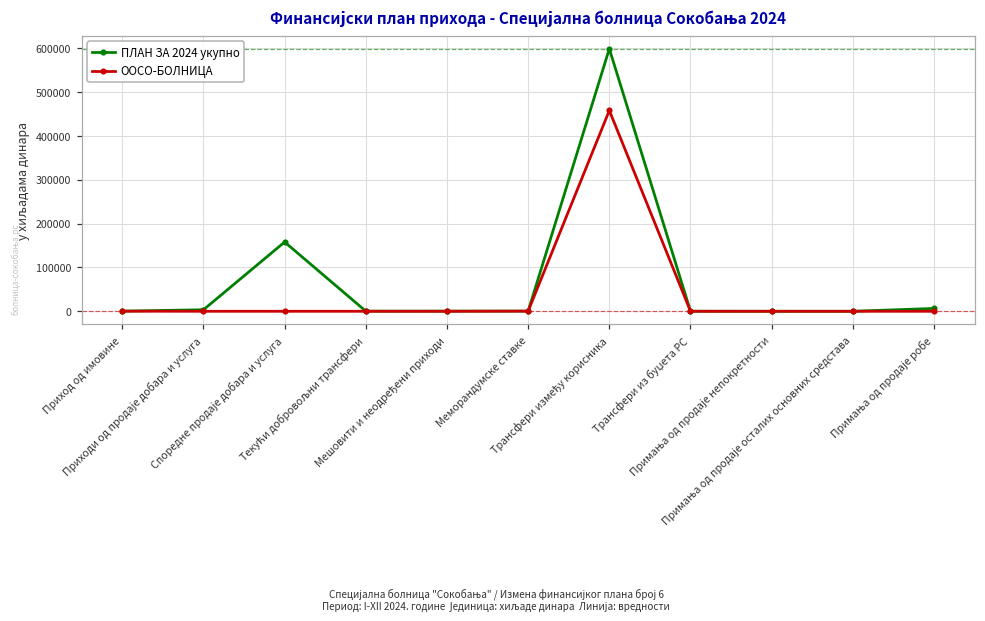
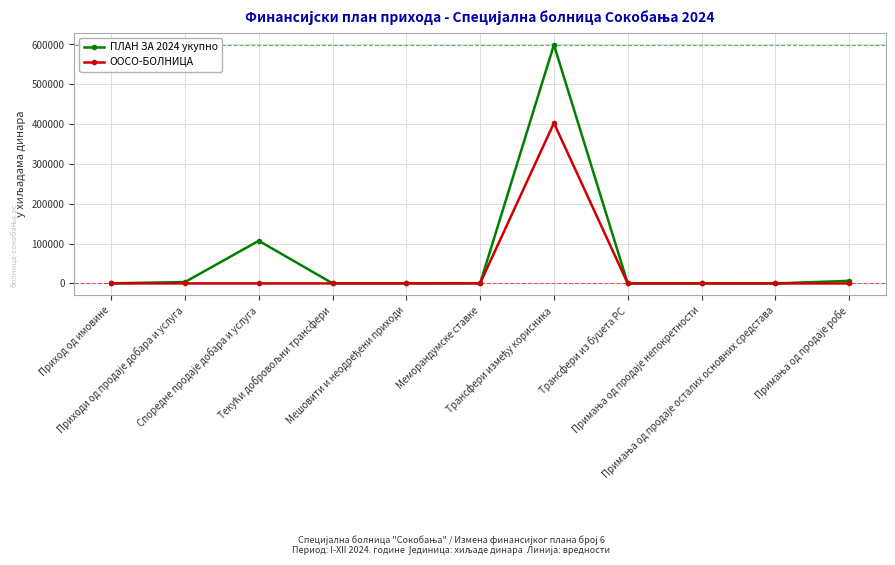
ПЛАН ЗА 2024 укупно, Споредне продаје добара и услуга: 160000 -> 110000
ООСО-БОЛНИЦА, Трансфери између корисника: 460000 -> 400000
